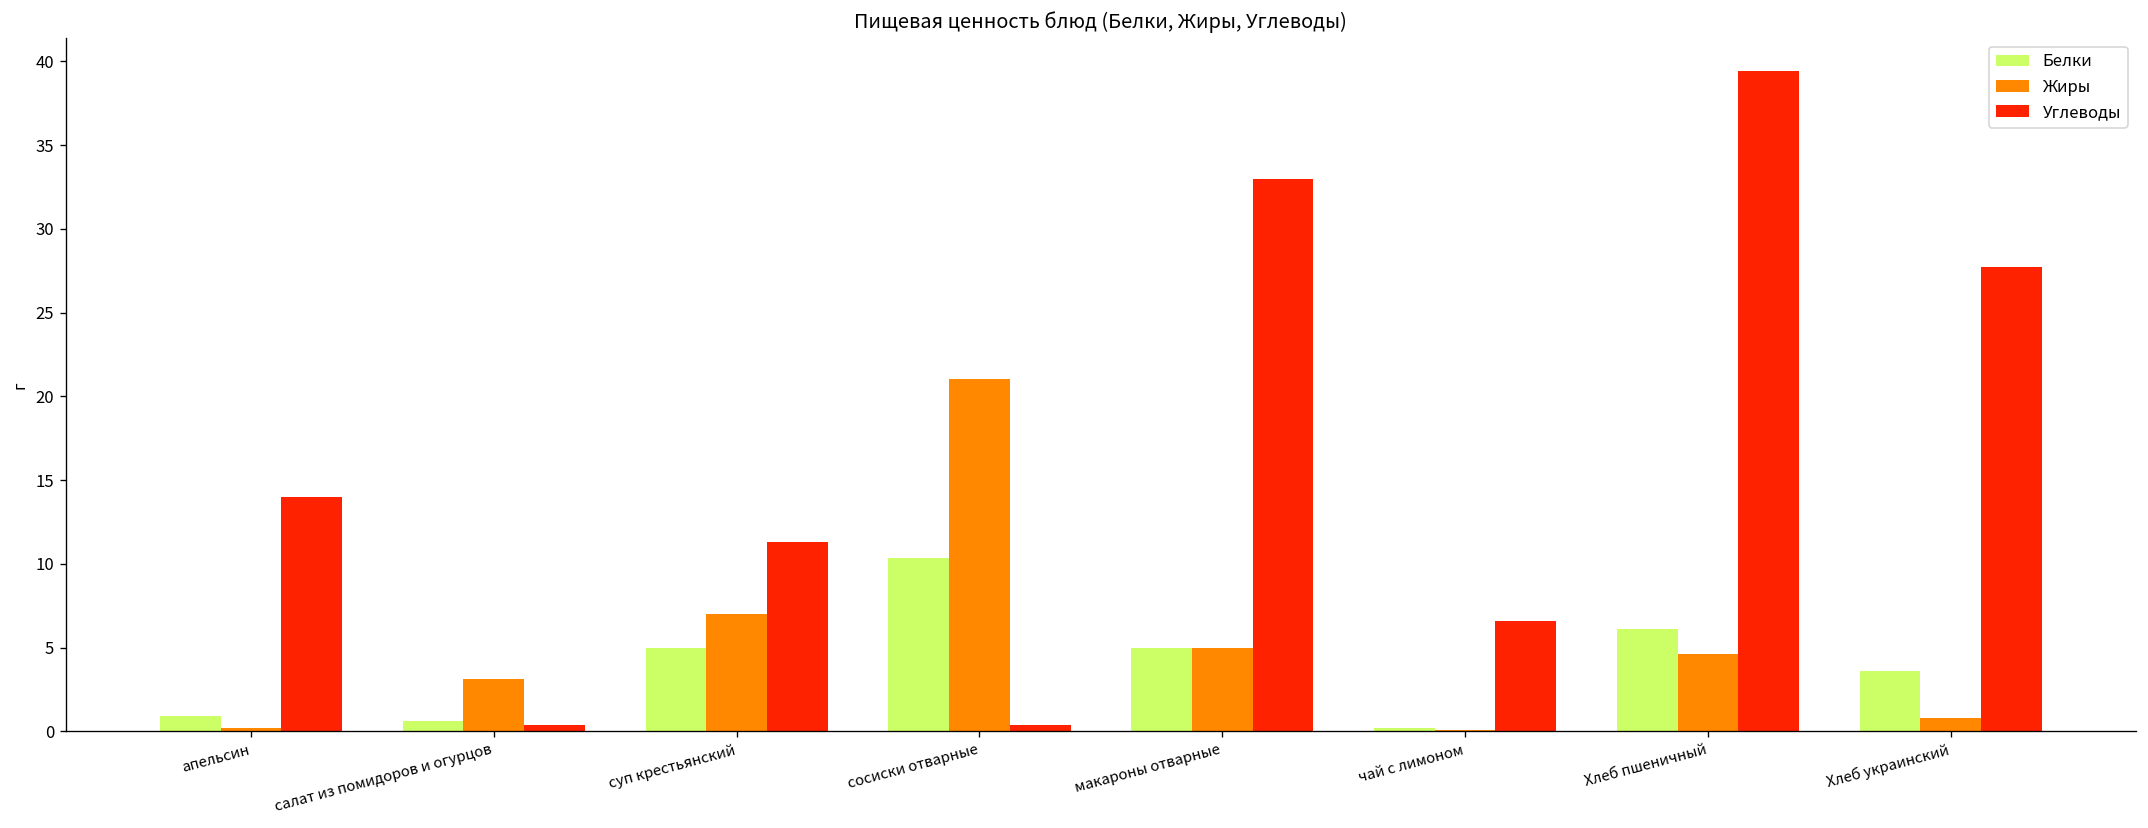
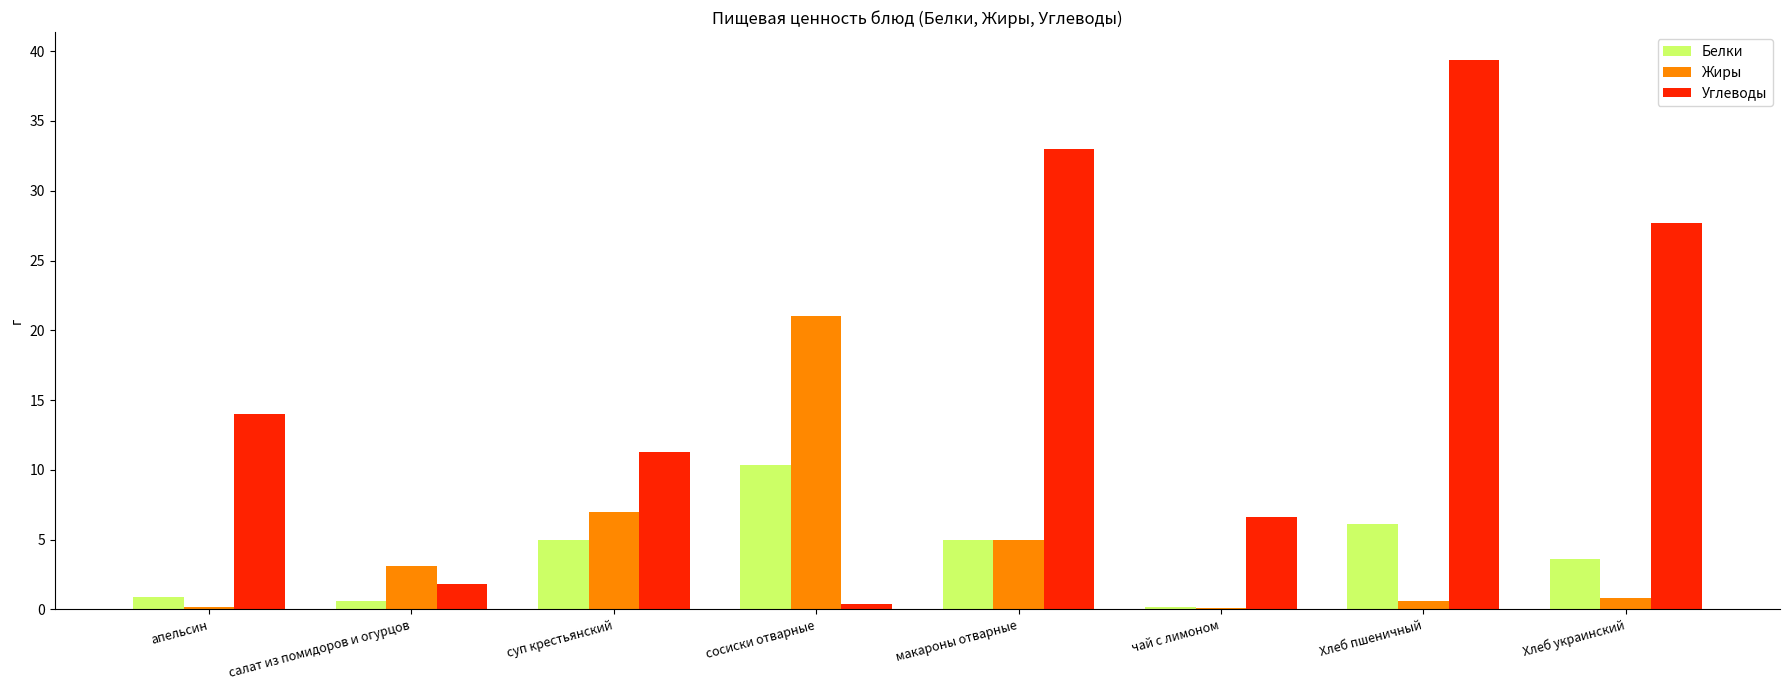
Углеводы, салат из помидоров и огурцов: 0.4 -> 1.8
Жиры, Хлеб пшеничный: 4.6 -> 0.6
